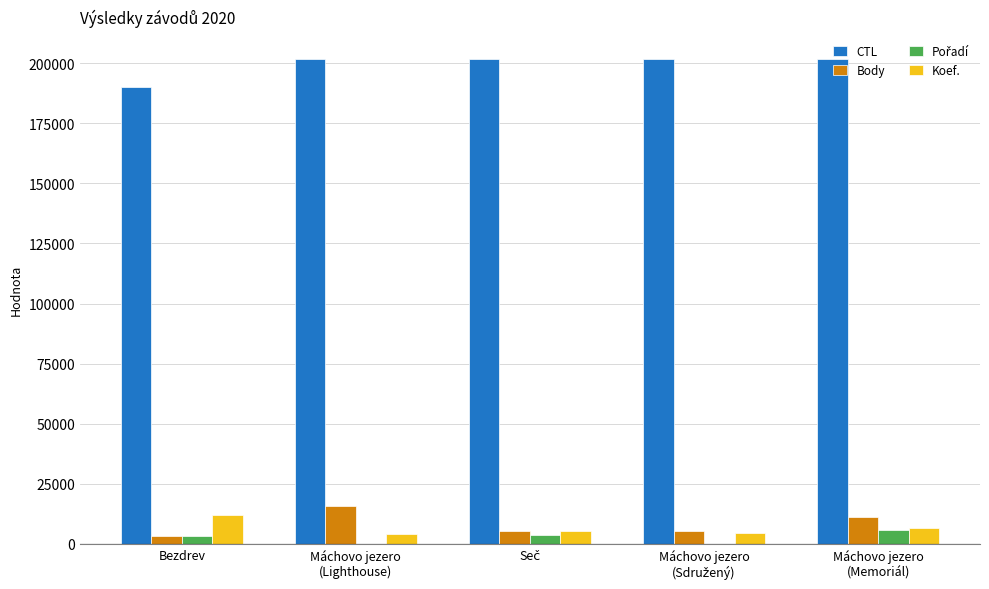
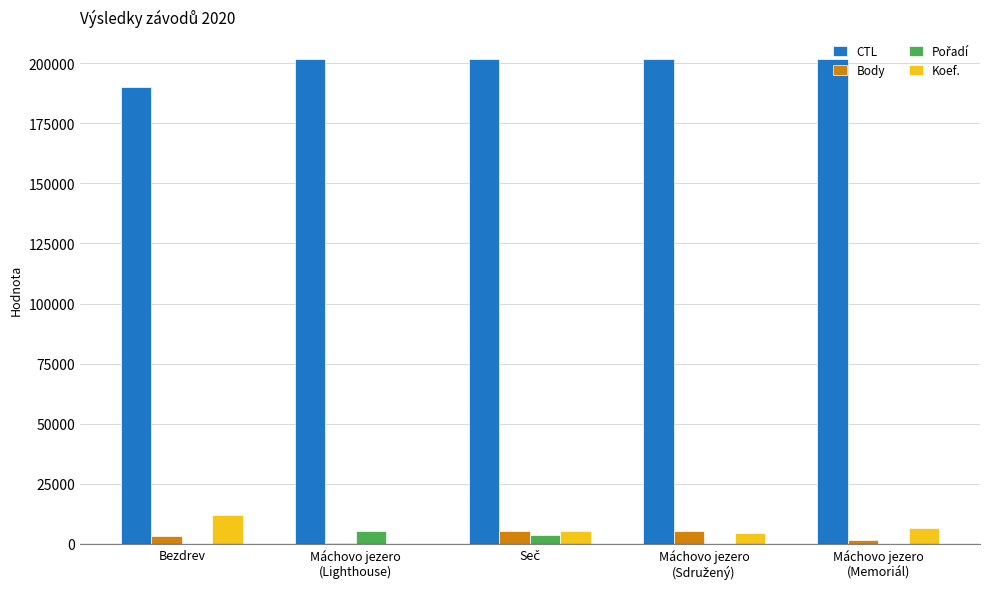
Pořadí, Bezdrev: 3000 -> 0
Body, Máchovo jezero (Lighthouse): 16000 -> 0
Pořadí, Máchovo jezero (Lighthouse): 0 -> 5000
Koef., Máchovo jezero (Lighthouse): 4000 -> 0
Body, Máchovo jezero (Memoriál): 11000 -> 1000
Pořadí, Máchovo jezero (Memoriál): 6000 -> 0
